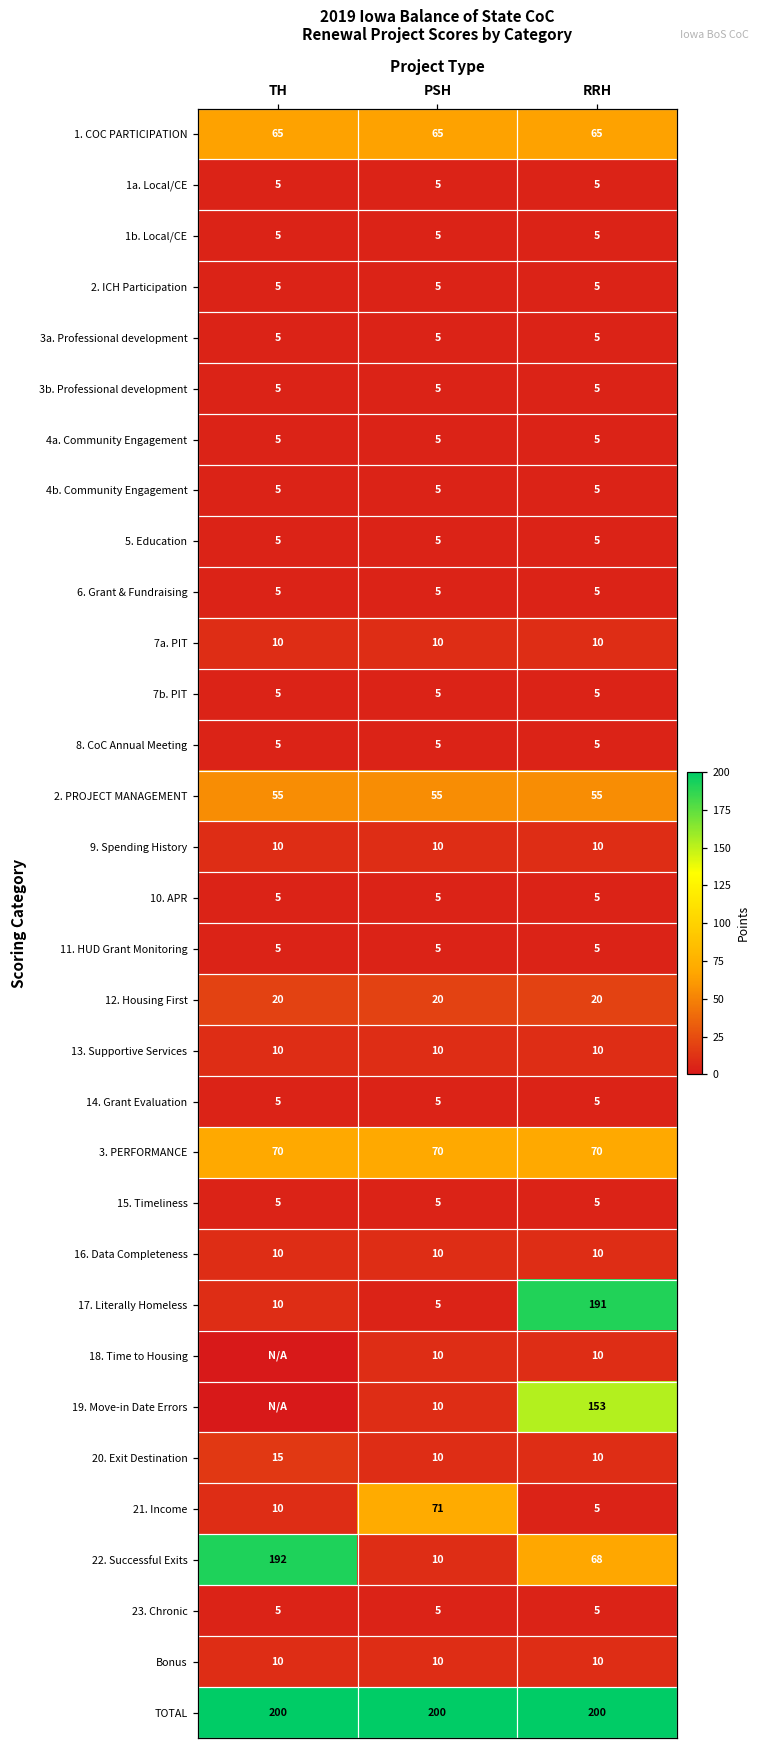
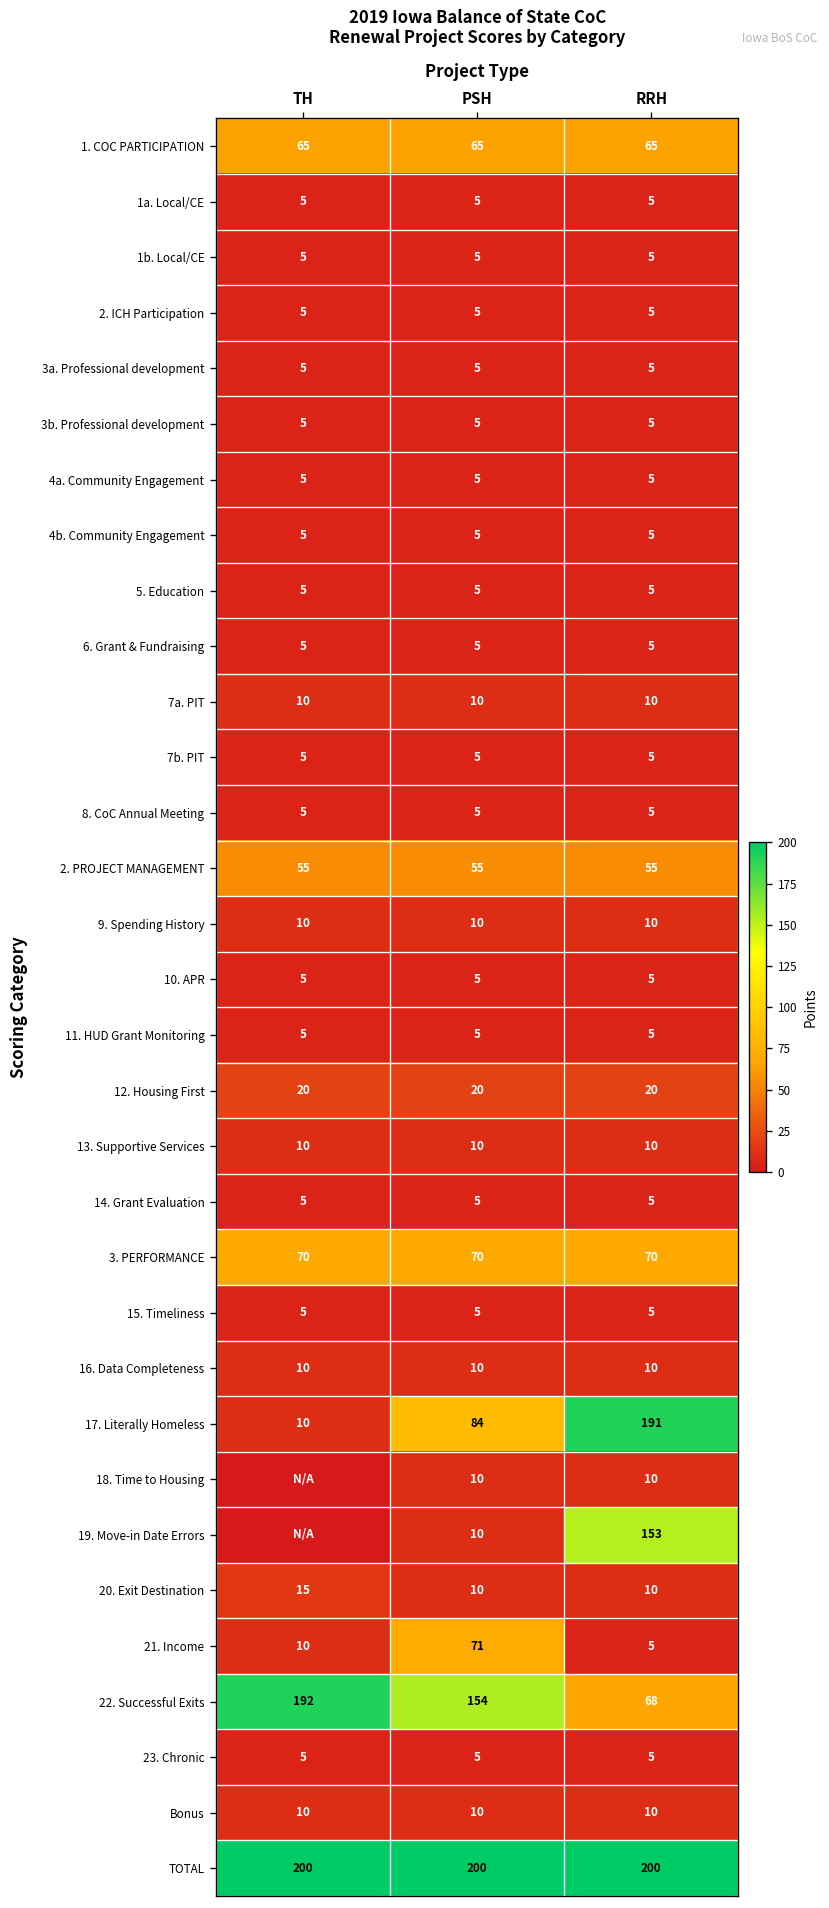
17. Literally Homeless, PSH: 5 -> 84
22. Successful Exits, PSH: 10 -> 154
